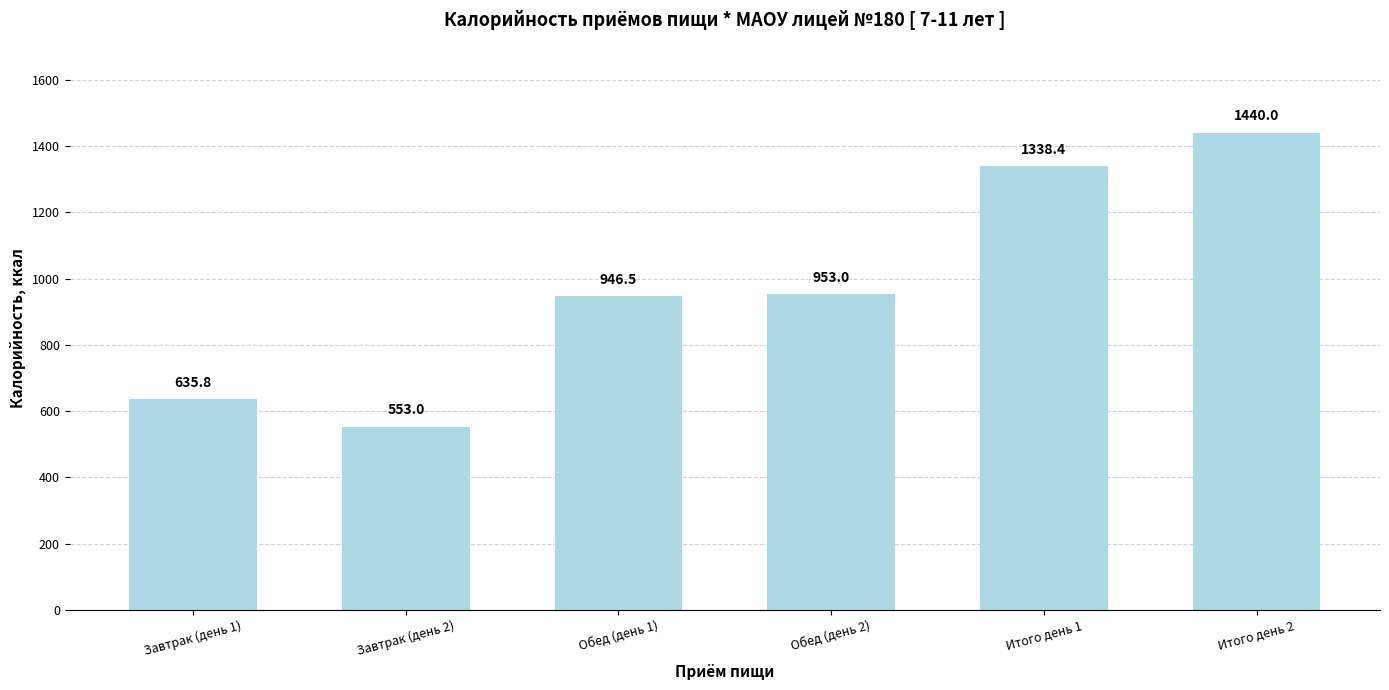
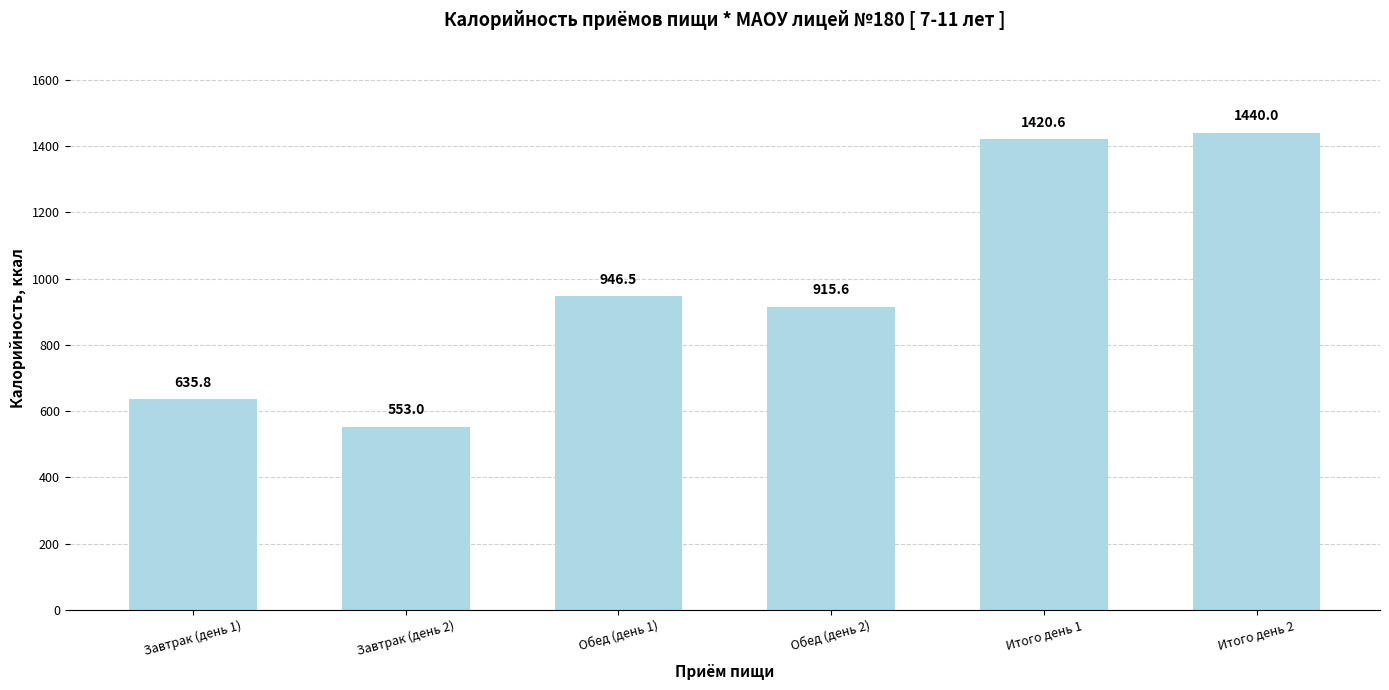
Обед (день 2): 953.0 -> 915.6
Итого день 1: 1338.4 -> 1420.6
